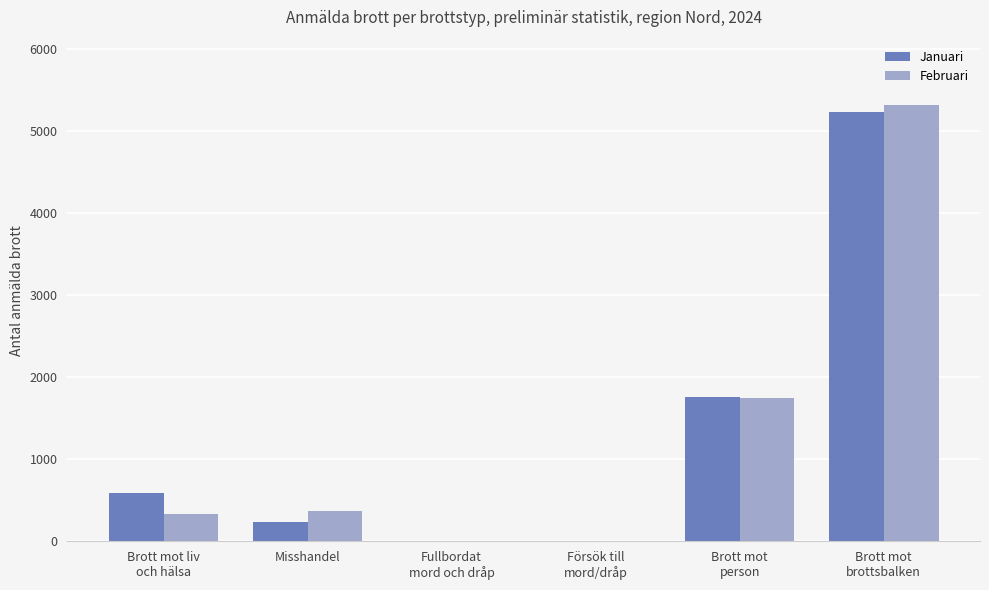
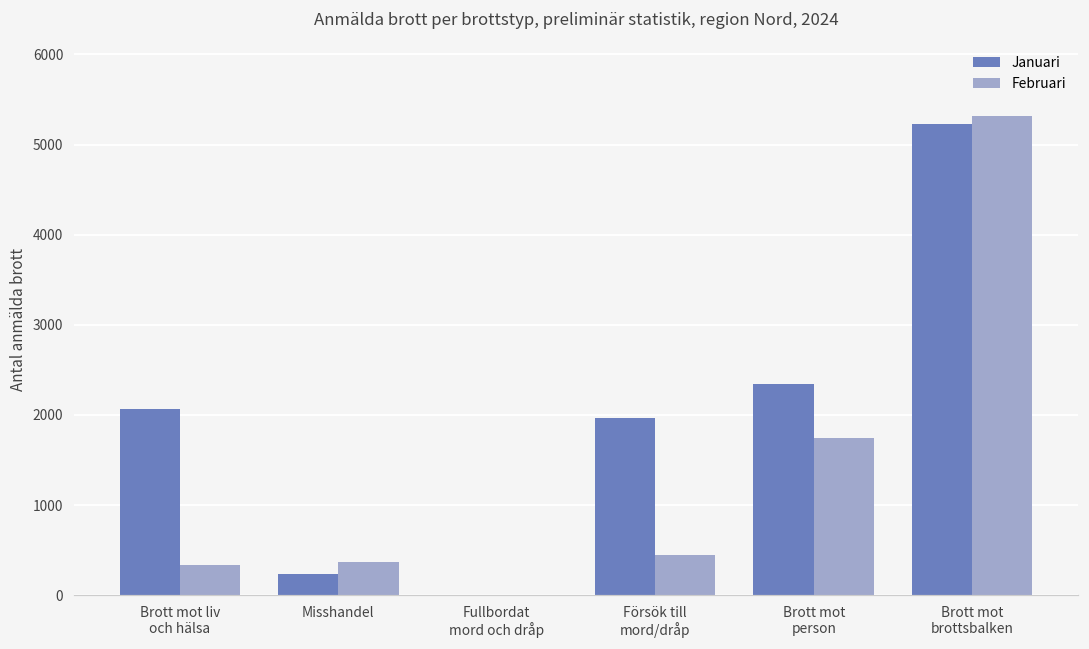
Januari, Brott mot liv och hälsa: 600 -> 2100
Januari, Försök till mord/dråp: 0 -> 2000
Februari, Försök till mord/dråp: 0 -> 400
Januari, Brott mot person: 1800 -> 2300
